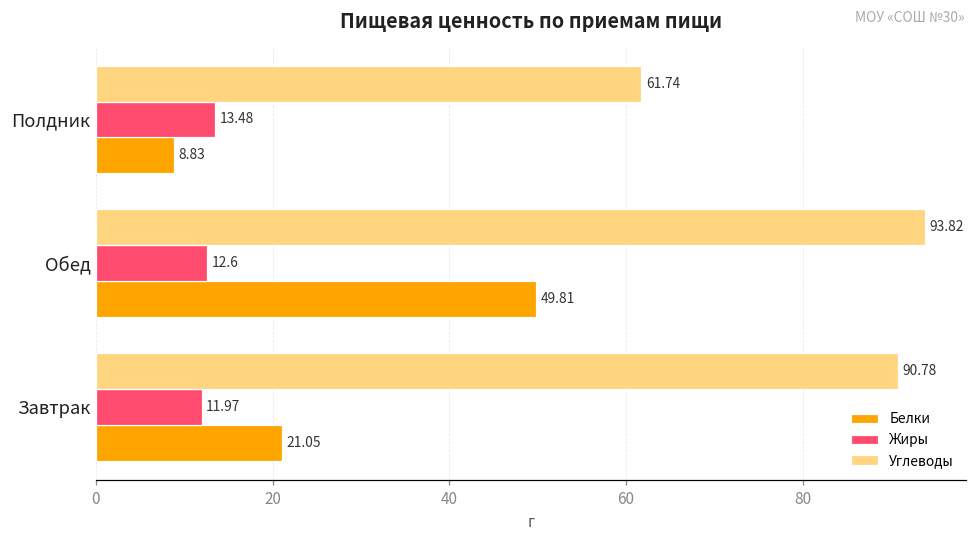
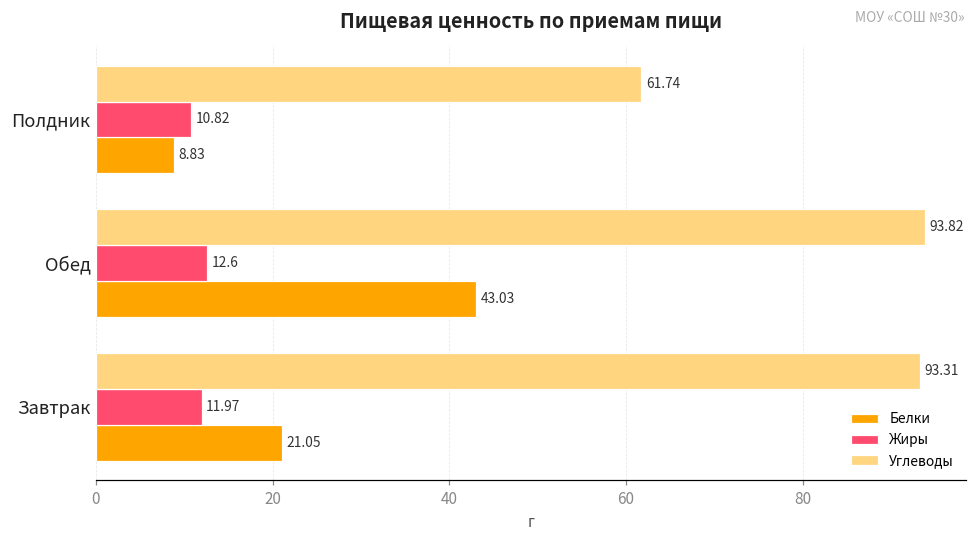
Жиры, Полдник: 13.48 -> 10.82
Белки, Обед: 49.81 -> 43.03
Углеводы, Завтрак: 90.78 -> 93.31
